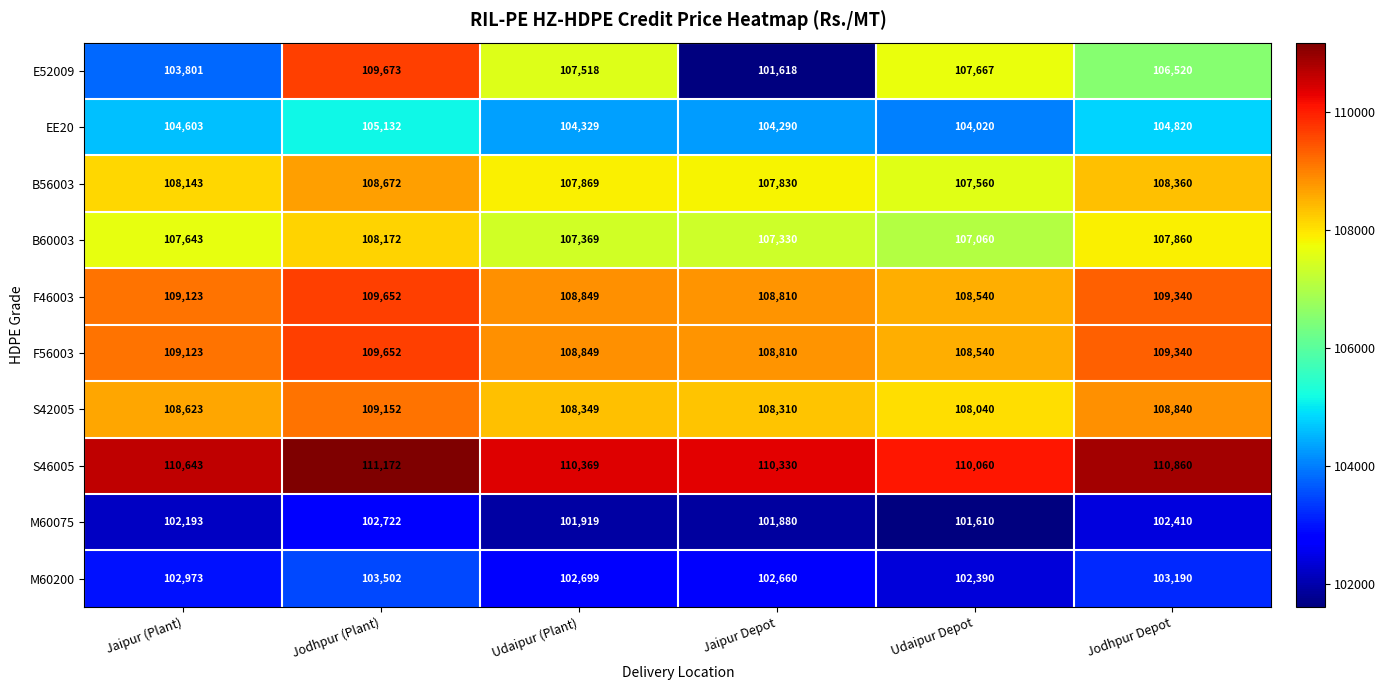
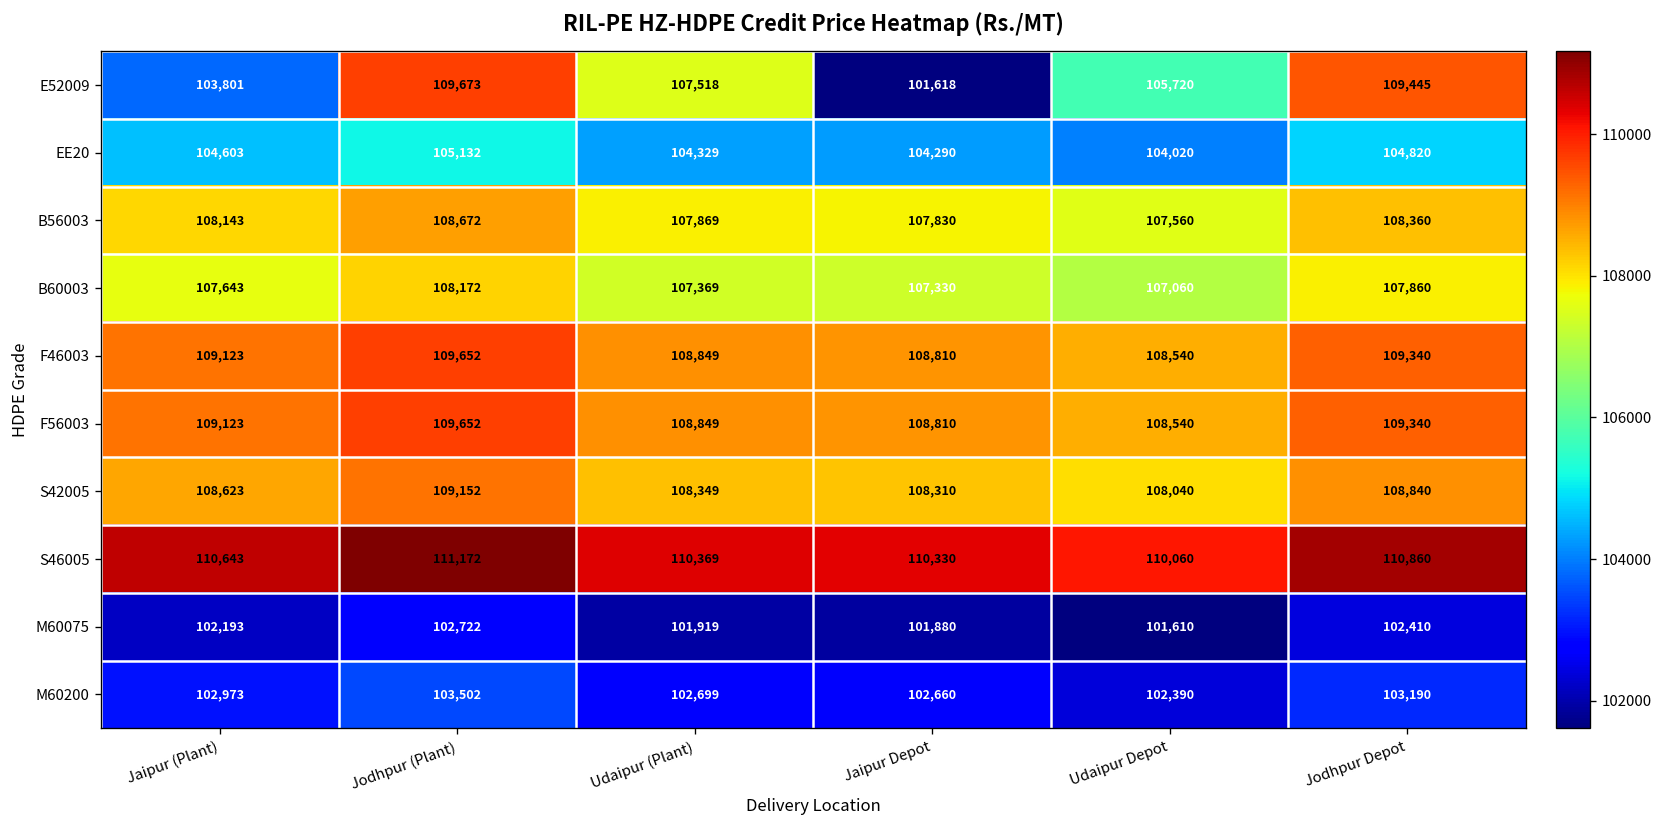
E52009, Udaipur Depot: 107,667 -> 105,720
E52009, Jodhpur Depot: 106,520 -> 109,445
